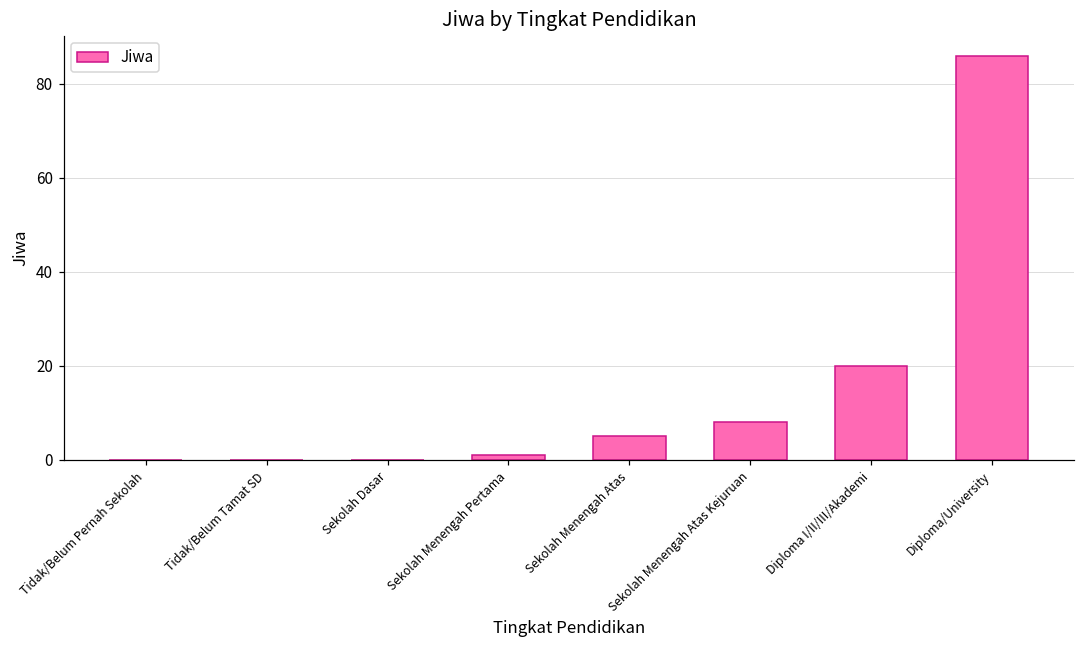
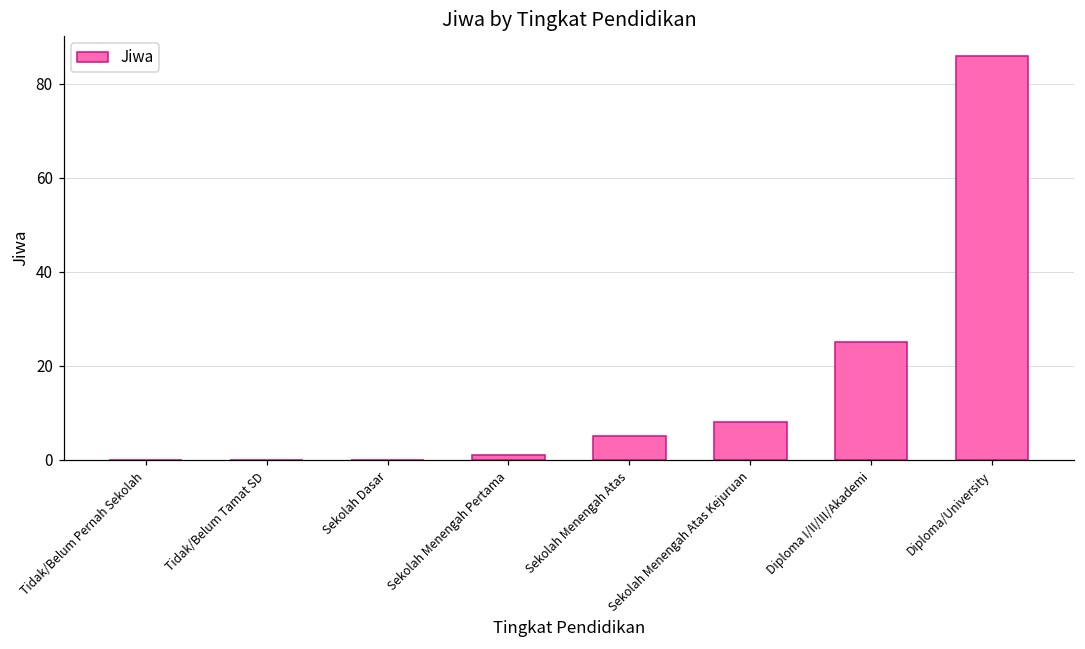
Diploma I/II/III/Akademi: 20 -> 25
